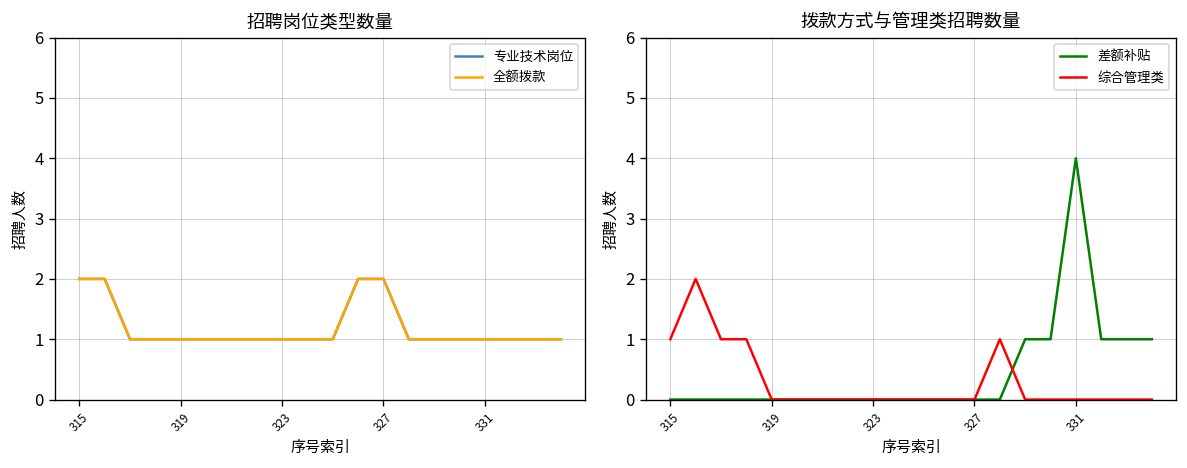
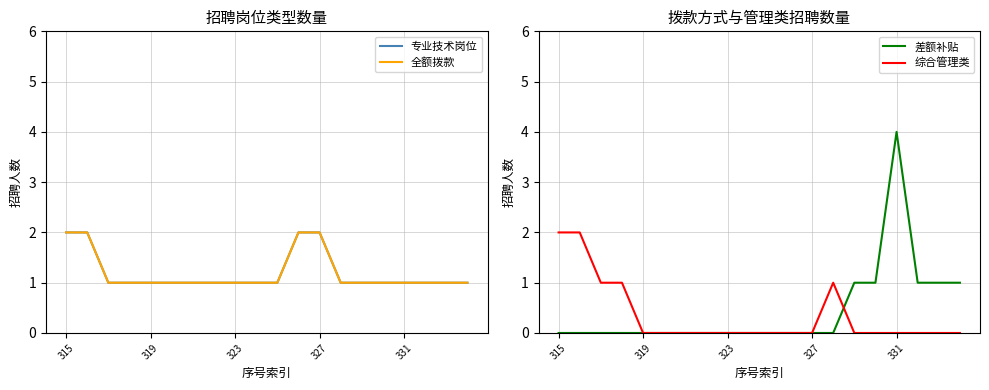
拨款方式与管理类招聘数量, 综合管理类, 315: 1 -> 2
